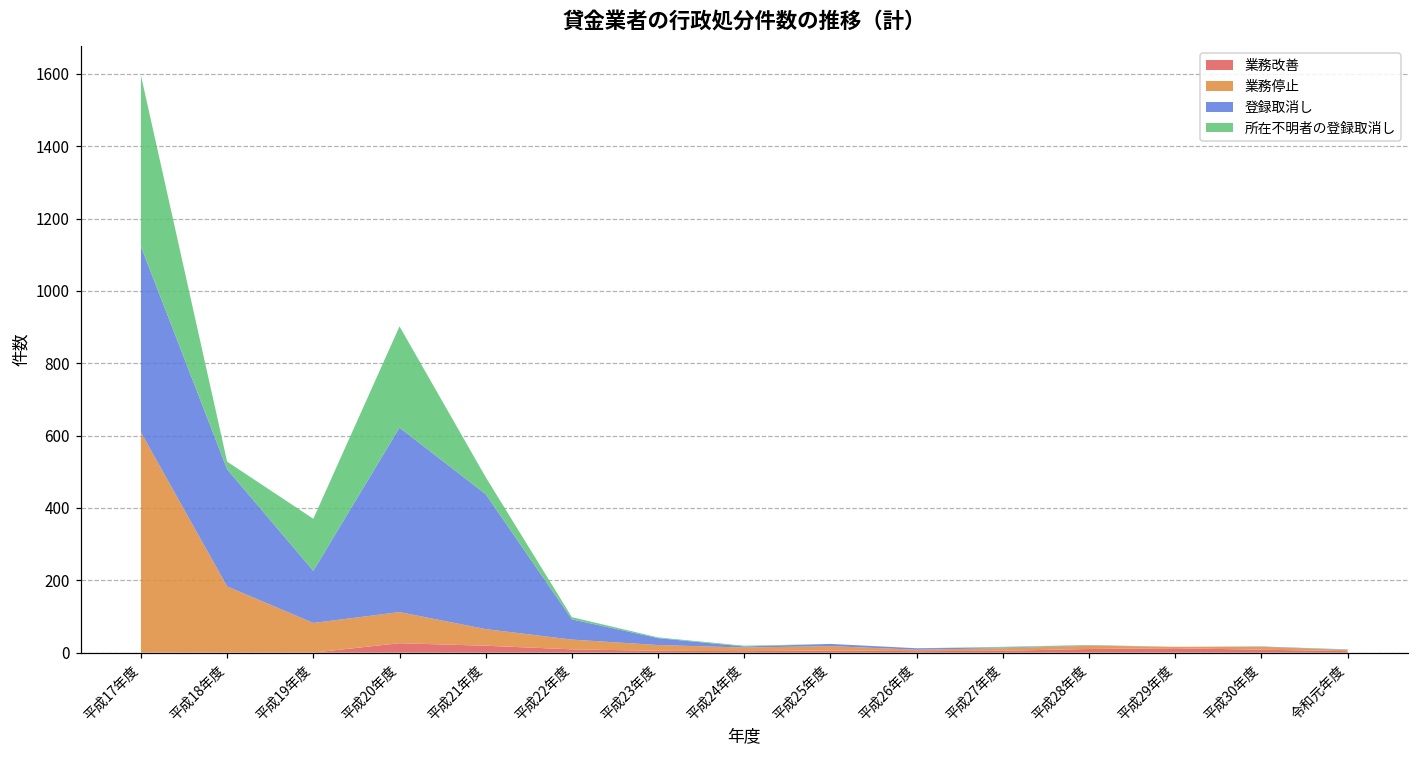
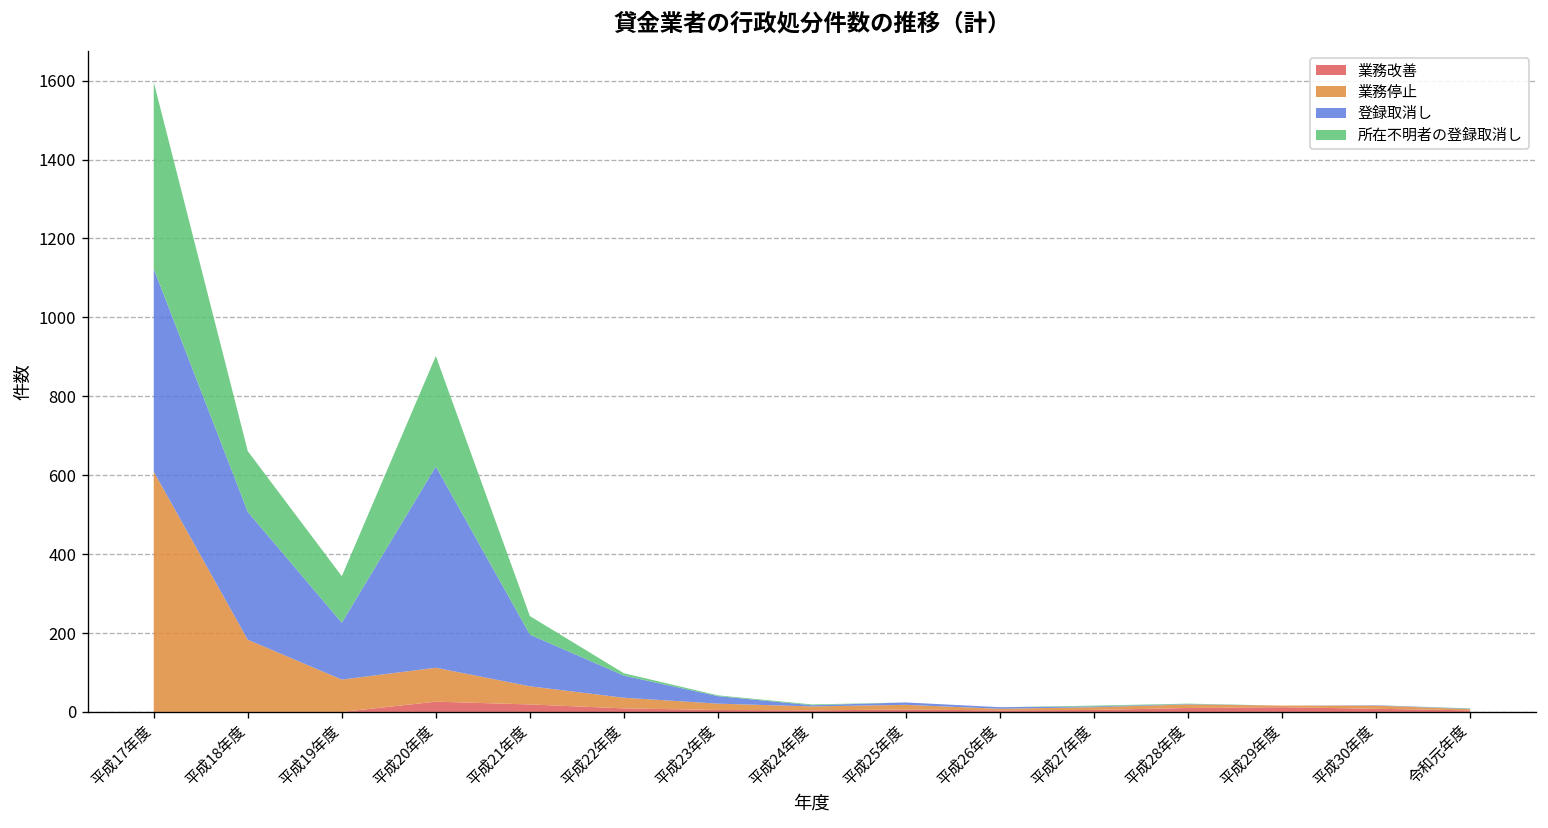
所在不明者の登録取消し, 平成18年度: 20 -> 150
所在不明者の登録取消し, 平成19年度: 140 -> 120
登録取消し, 平成21年度: 370 -> 130
